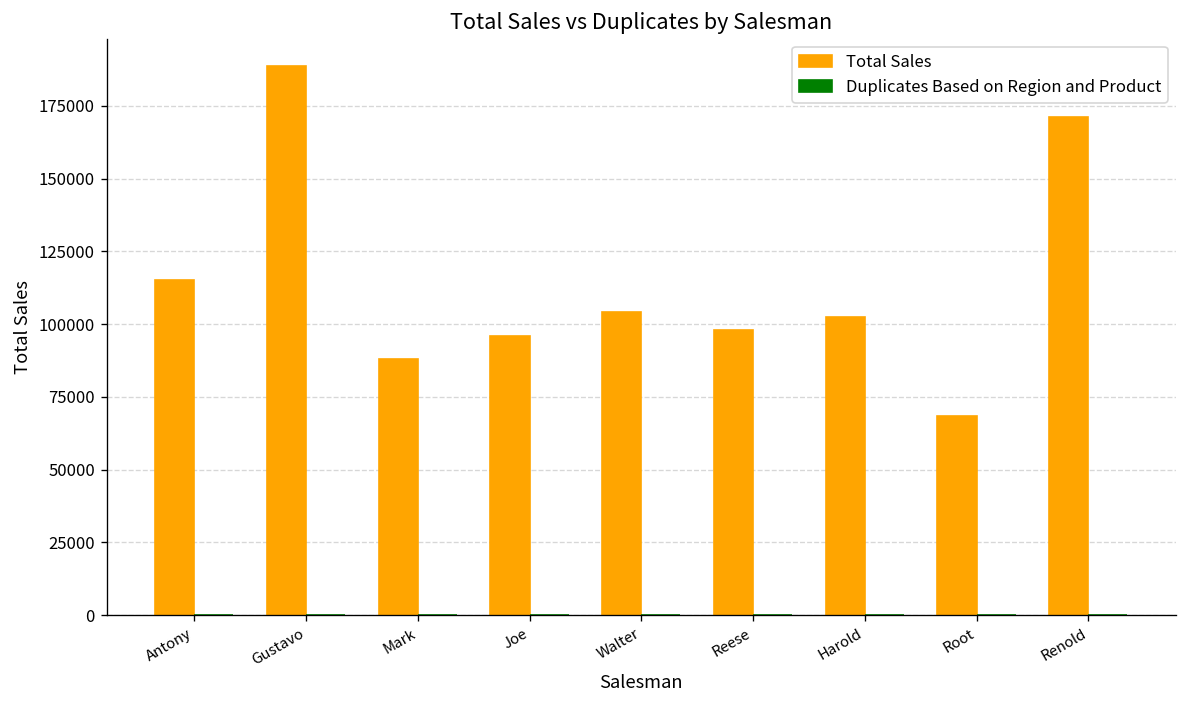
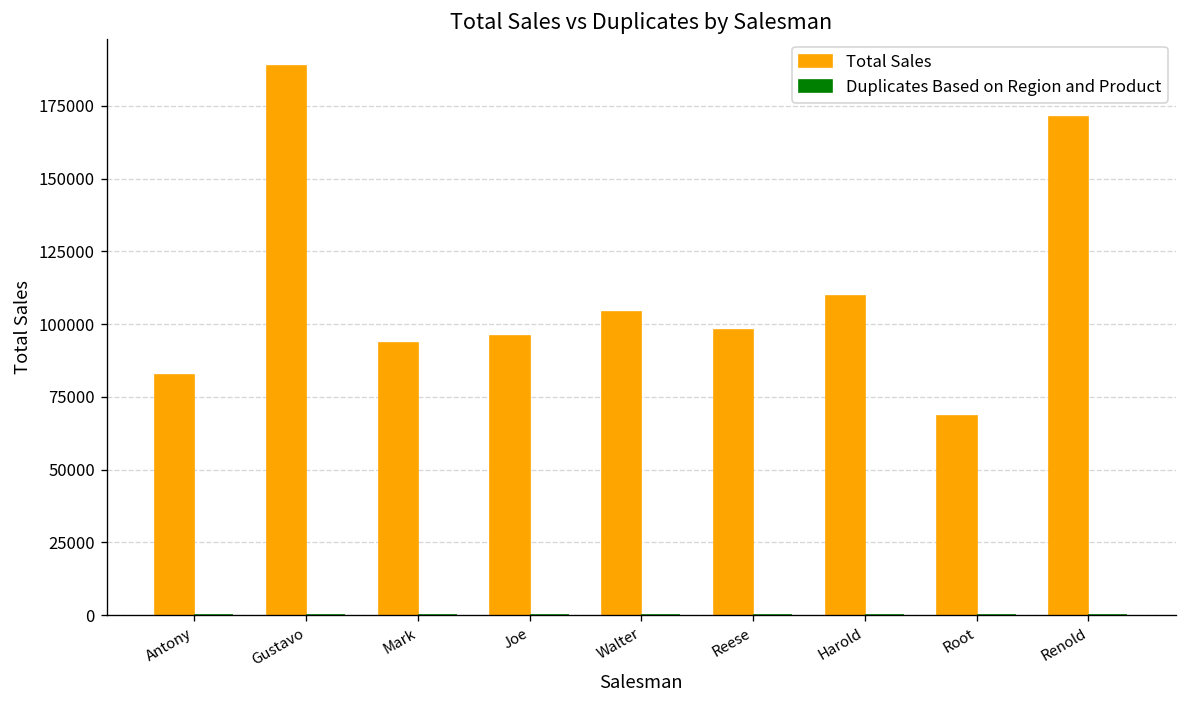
Total Sales, Antony: 115000 -> 83000
Total Sales, Mark: 88000 -> 93000
Total Sales, Harold: 103000 -> 110000
